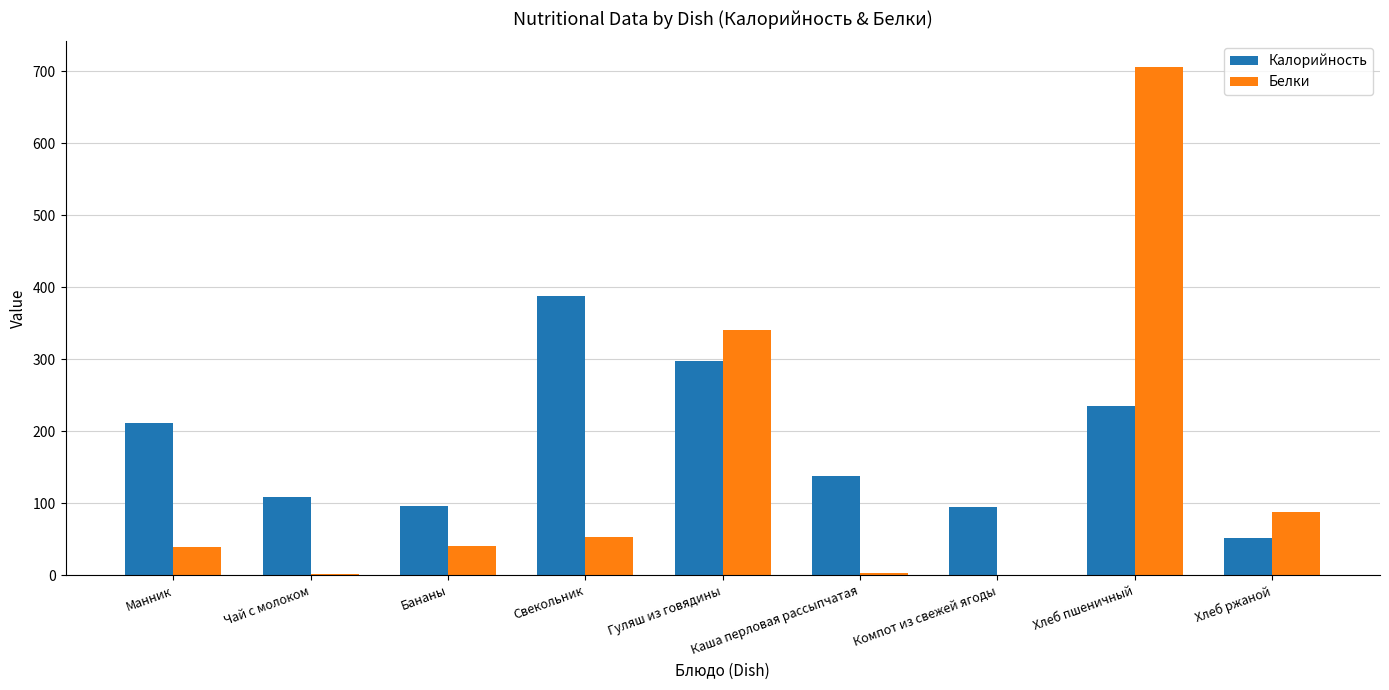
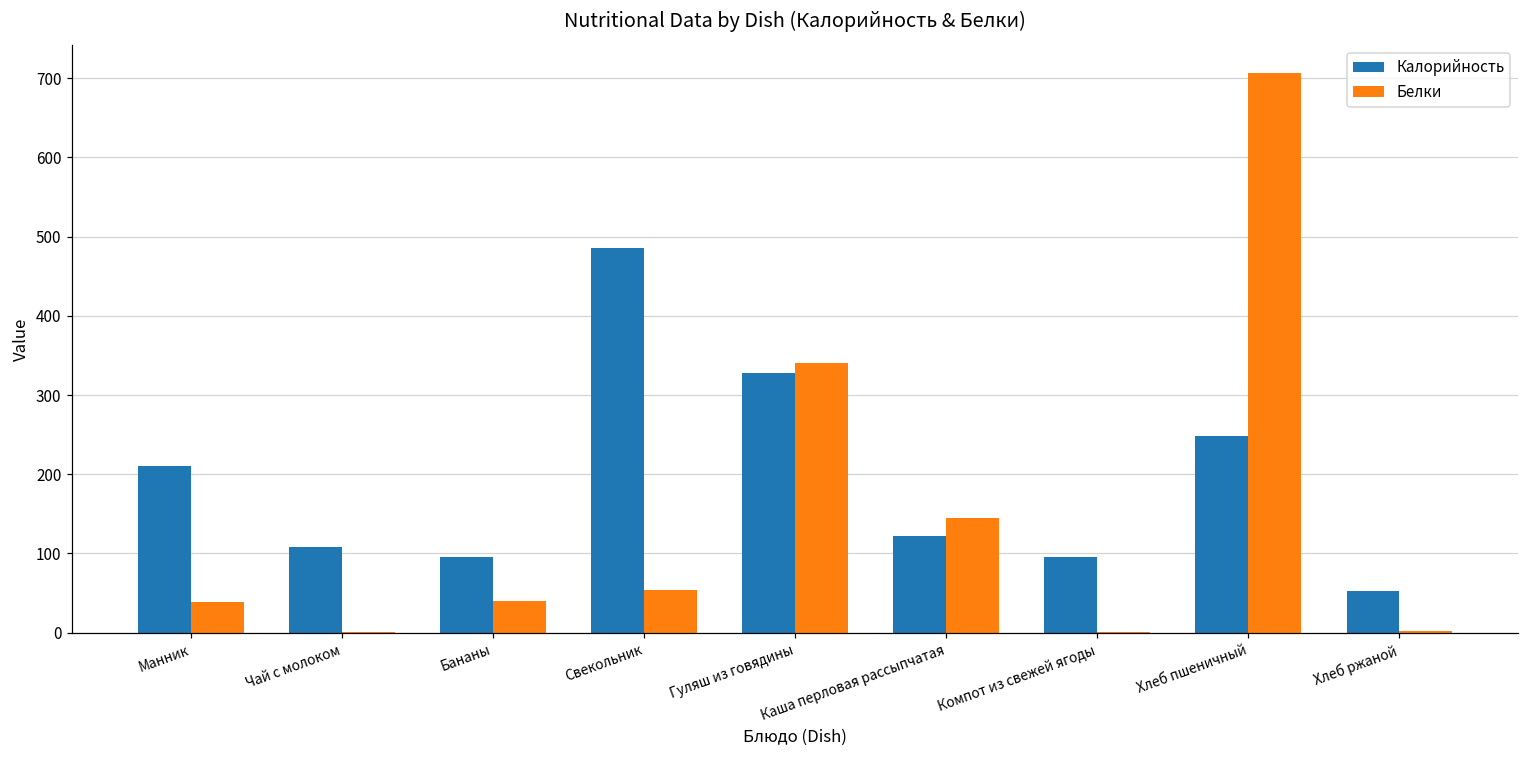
Калорийность, Свекольник: 390 -> 490
Калорийность, Гуляш из говядины: 300 -> 330
Калорийность, Каша перловая рассыпчатая: 140 -> 120
Белки, Каша перловая рассыпчатая: 0 -> 150
Калорийность, Хлеб пшеничный: 240 -> 250
Белки, Хлеб ржаной: 90 -> 0
